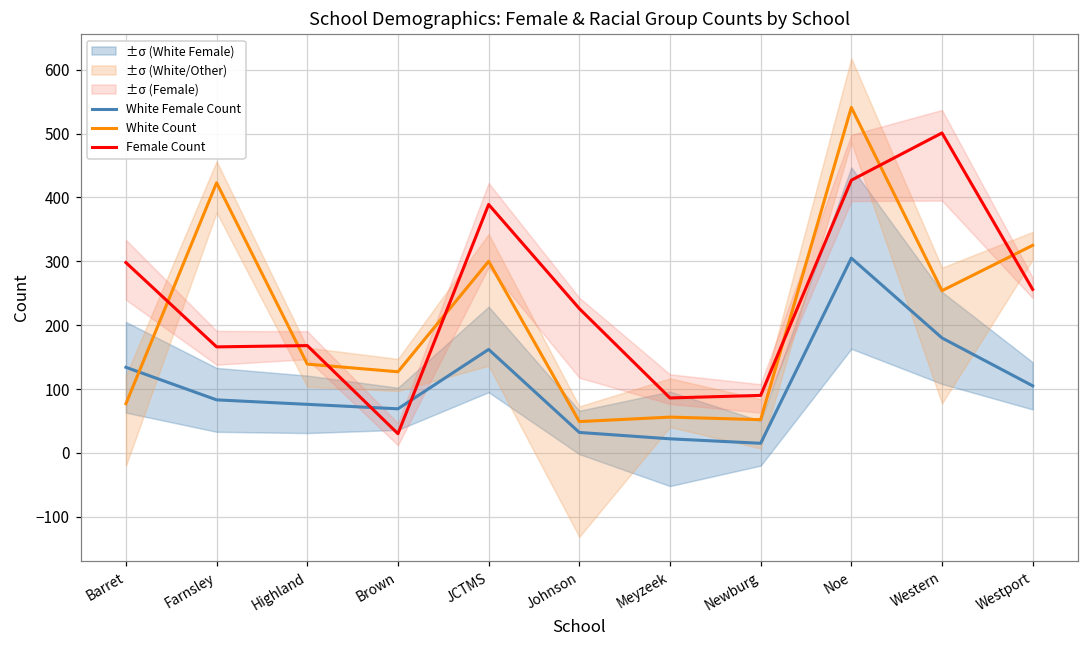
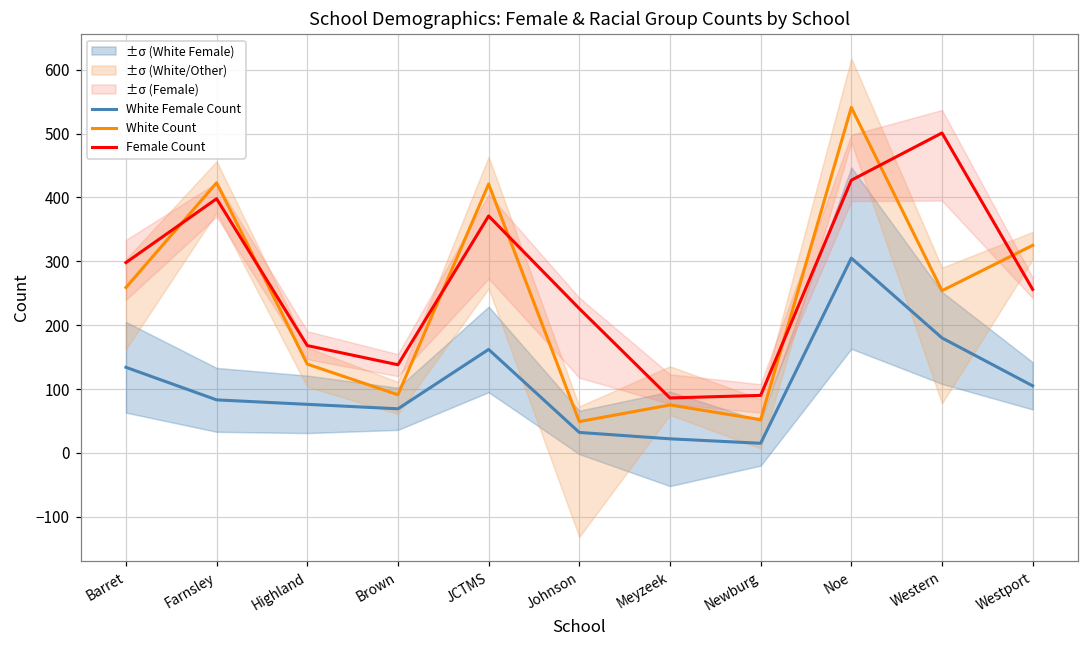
White Count, Barret: 80 -> 260
Female Count, Farnsley: 170 -> 400
White Count, Brown: 130 -> 90
Female Count, Brown: 30 -> 140
White Count, JCTMS: 300 -> 420
Female Count, JCTMS: 390 -> 370
White Count, Meyzeek: 60 -> 80
